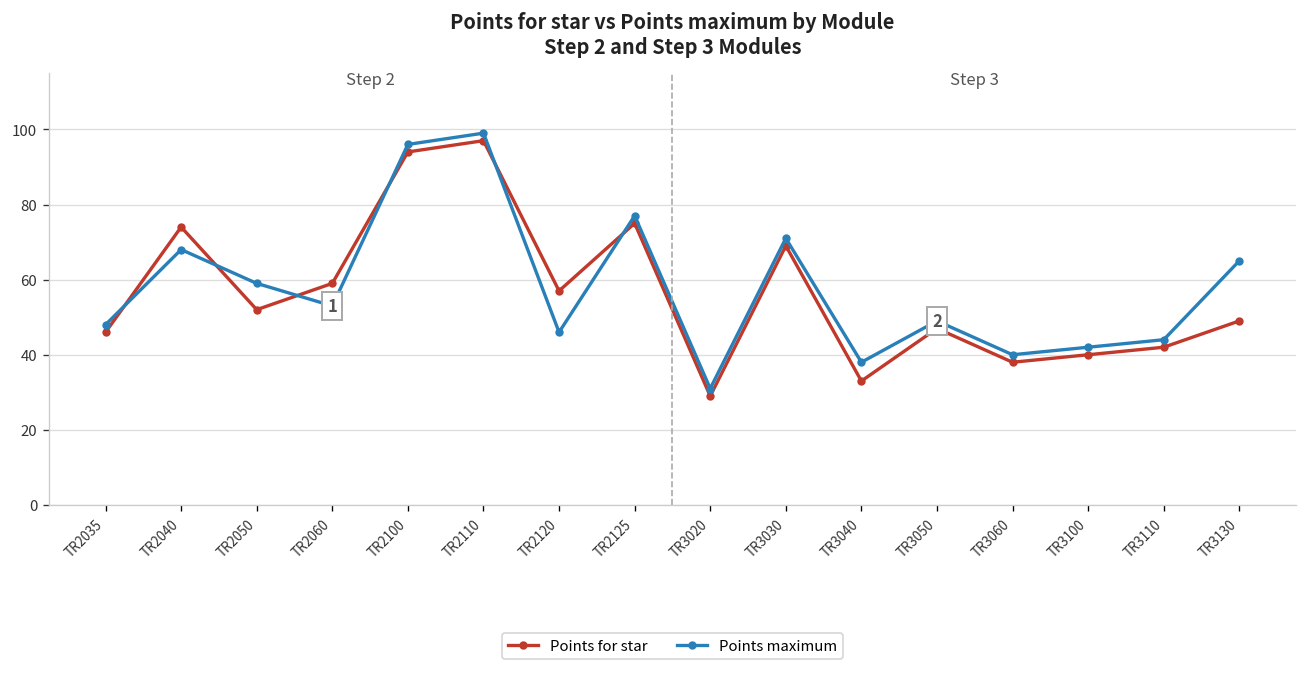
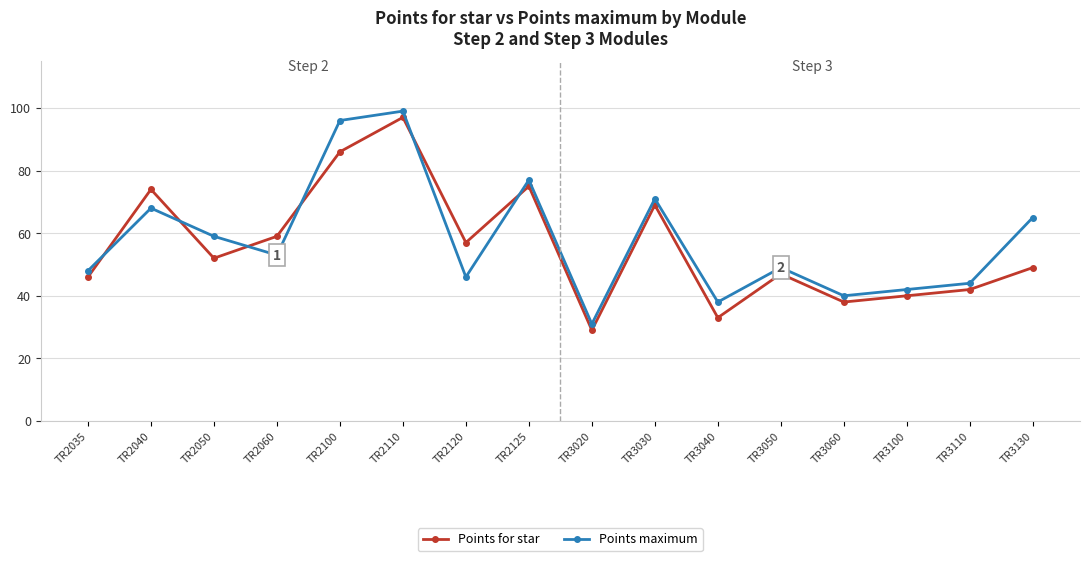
Points for star, TR2100: 94 -> 86
